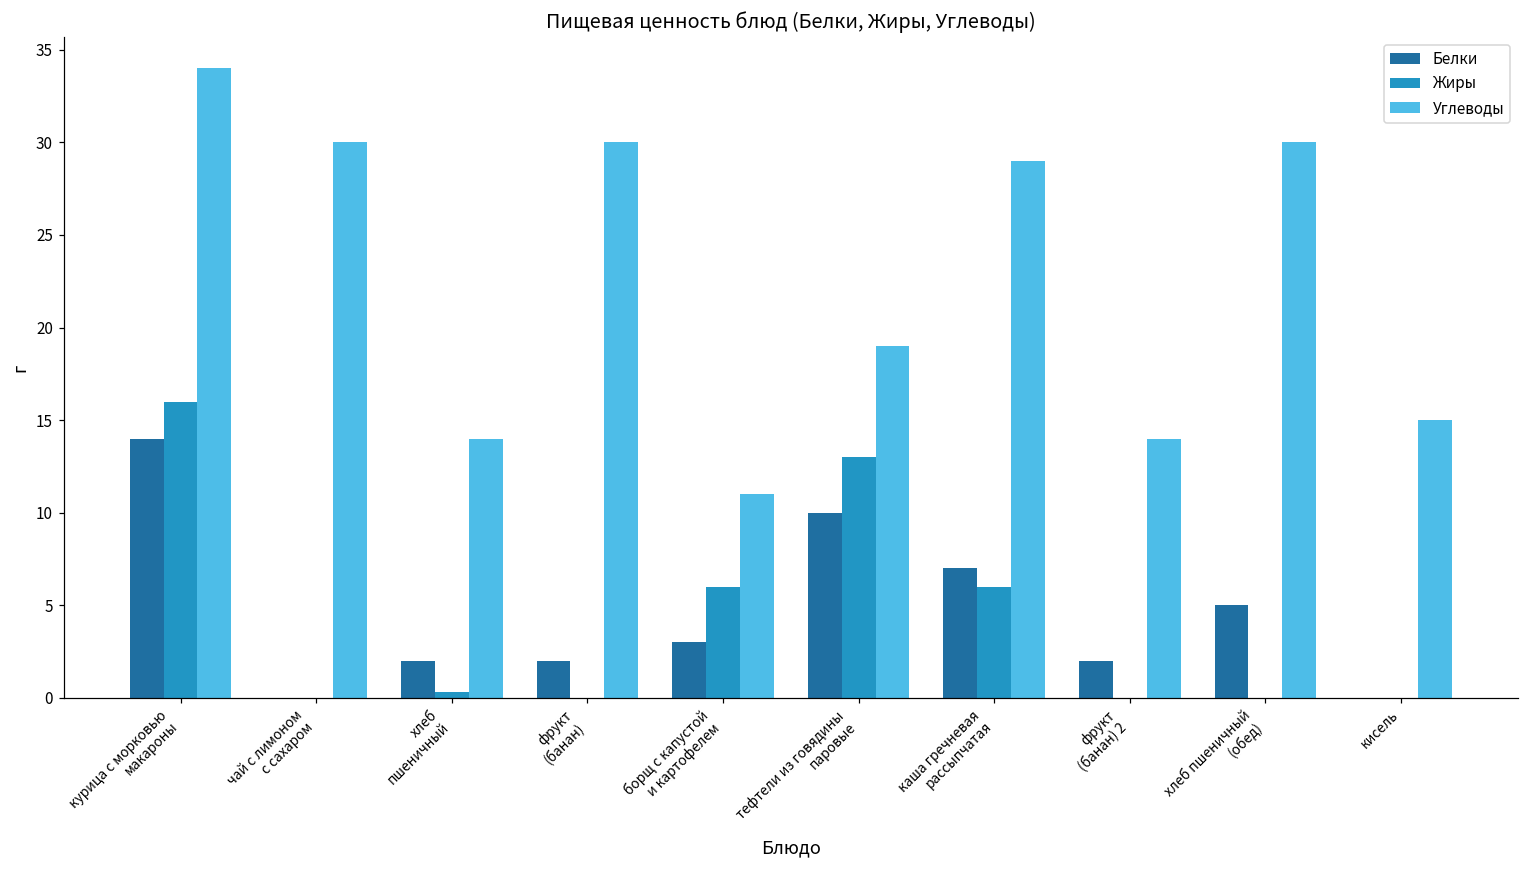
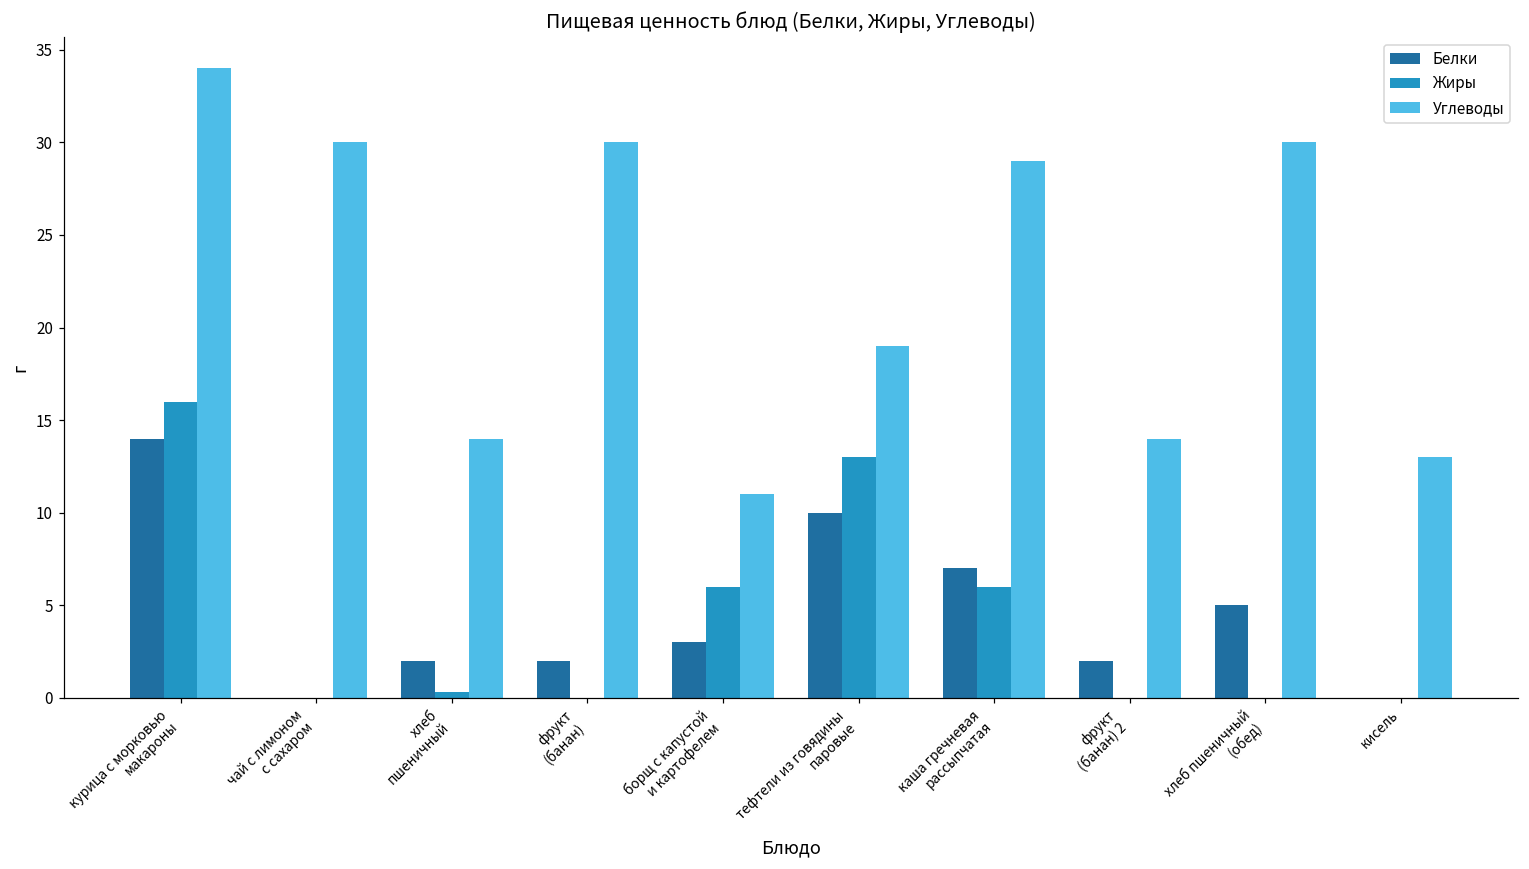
Углеводы, кисель: 15 -> 13
